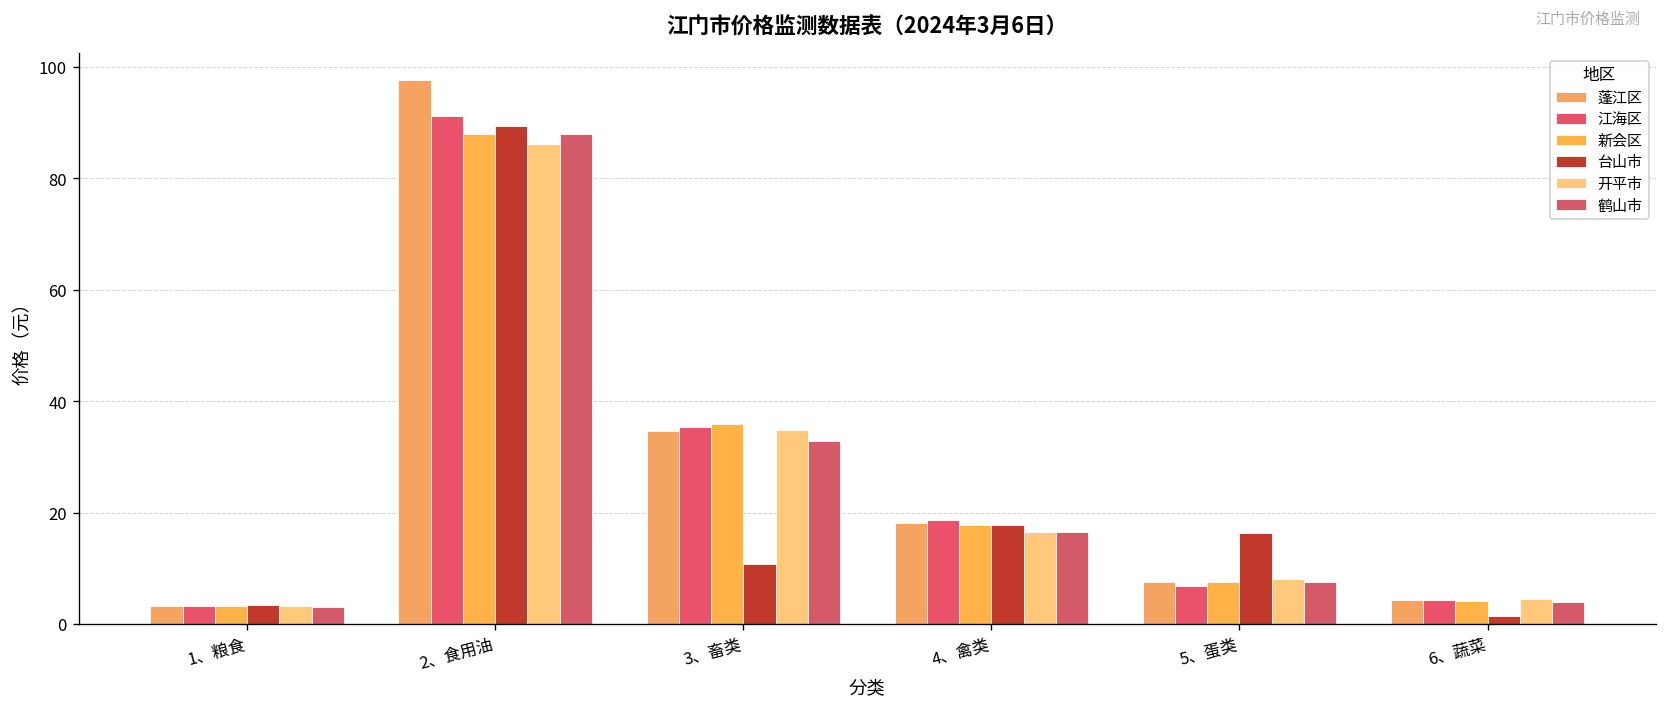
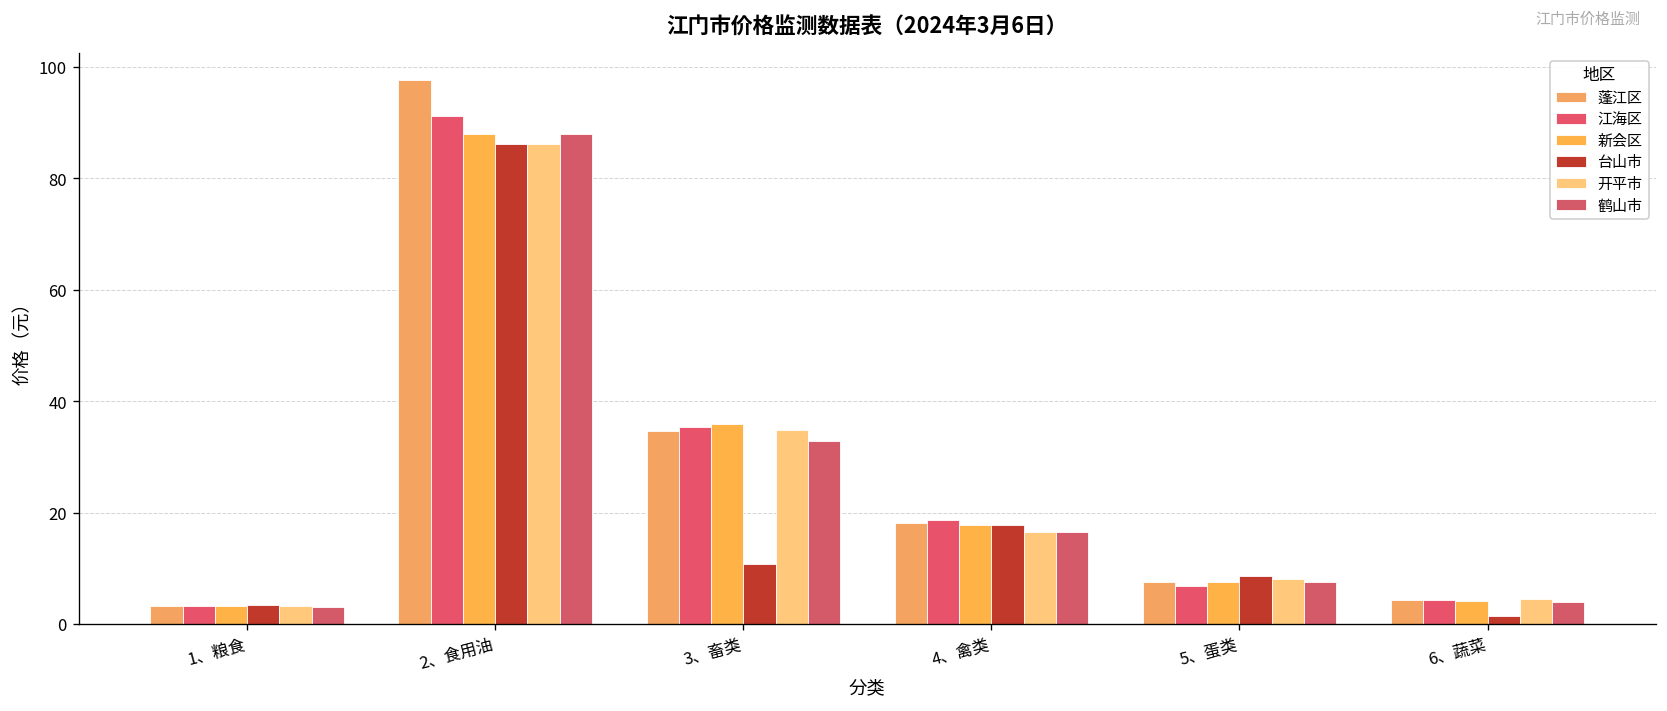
台山市, 2、食用油: 89 -> 86
台山市, 5、蛋类: 16 -> 9
